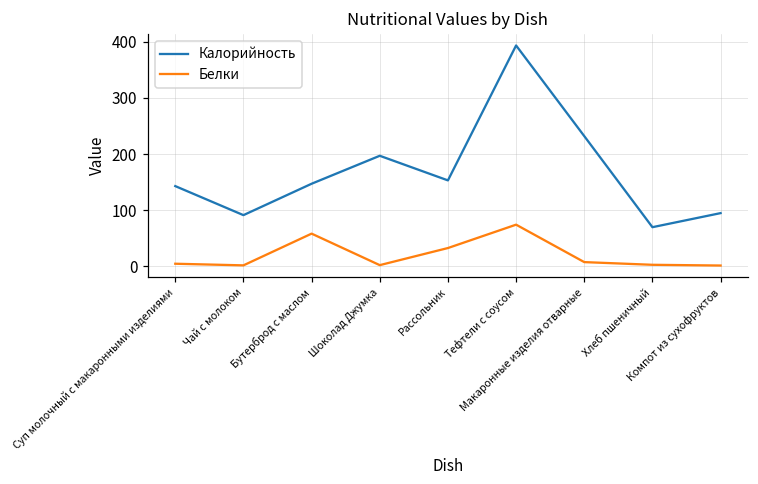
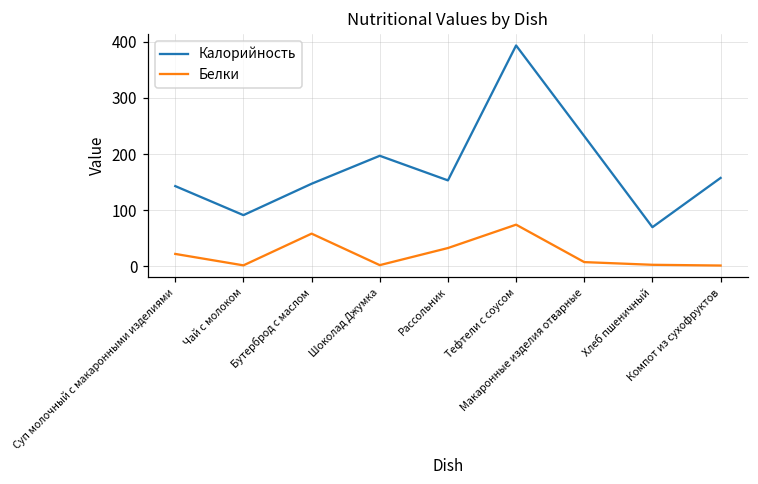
Белки, Суп молочный с макаронными изделиями: 0 -> 20
Калорийность, Компот из сухофруктов: 90 -> 160
